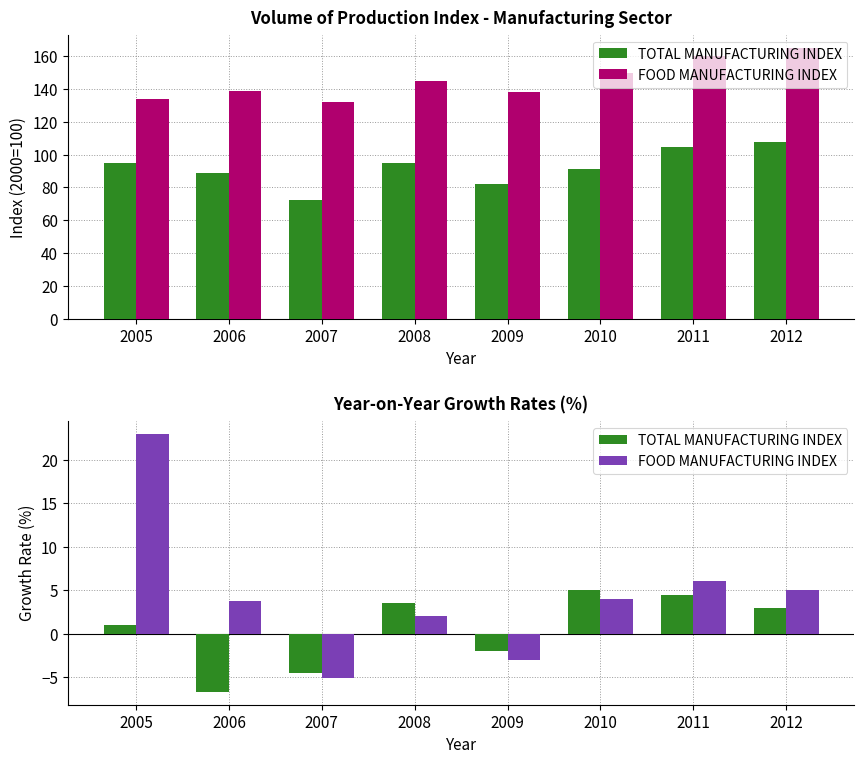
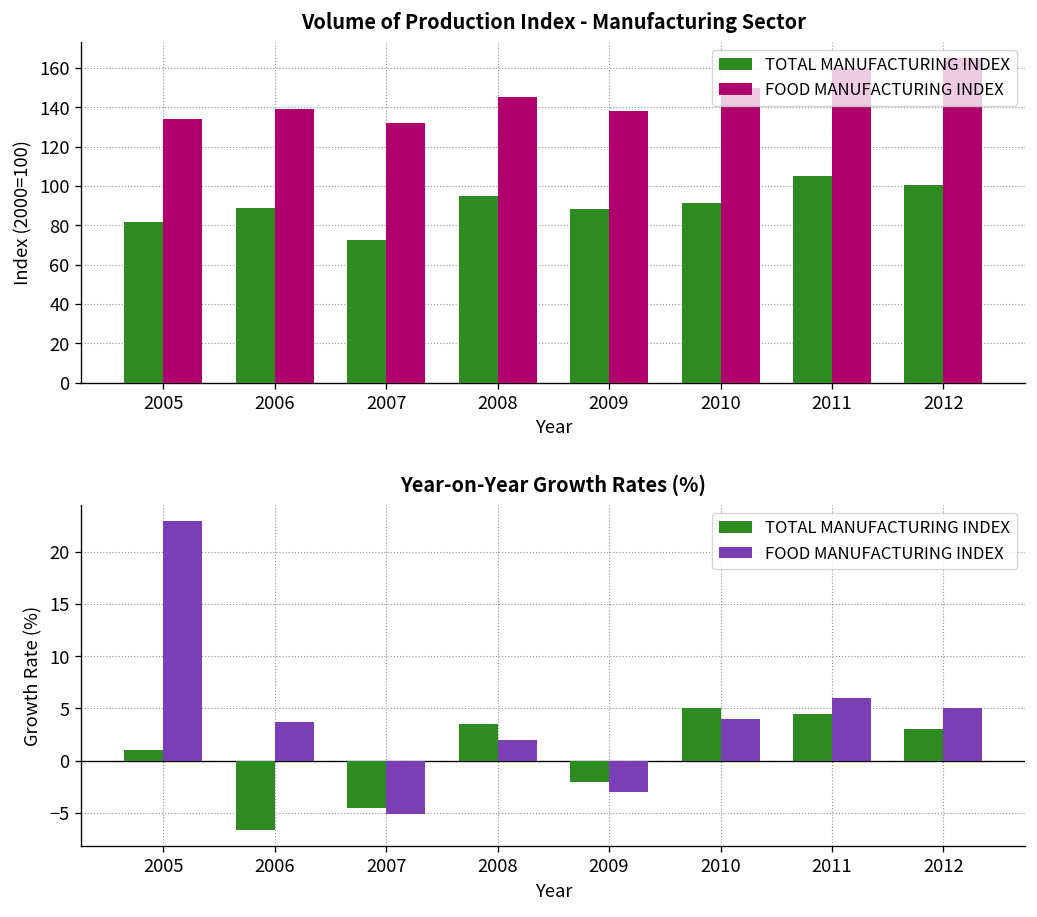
Volume of Production Index - Manufacturing Sector, TOTAL MANUFACTURING INDEX, 2005: 95 -> 82
Volume of Production Index - Manufacturing Sector, TOTAL MANUFACTURING INDEX, 2009: 82 -> 88
Volume of Production Index - Manufacturing Sector, TOTAL MANUFACTURING INDEX, 2012: 108 -> 101
